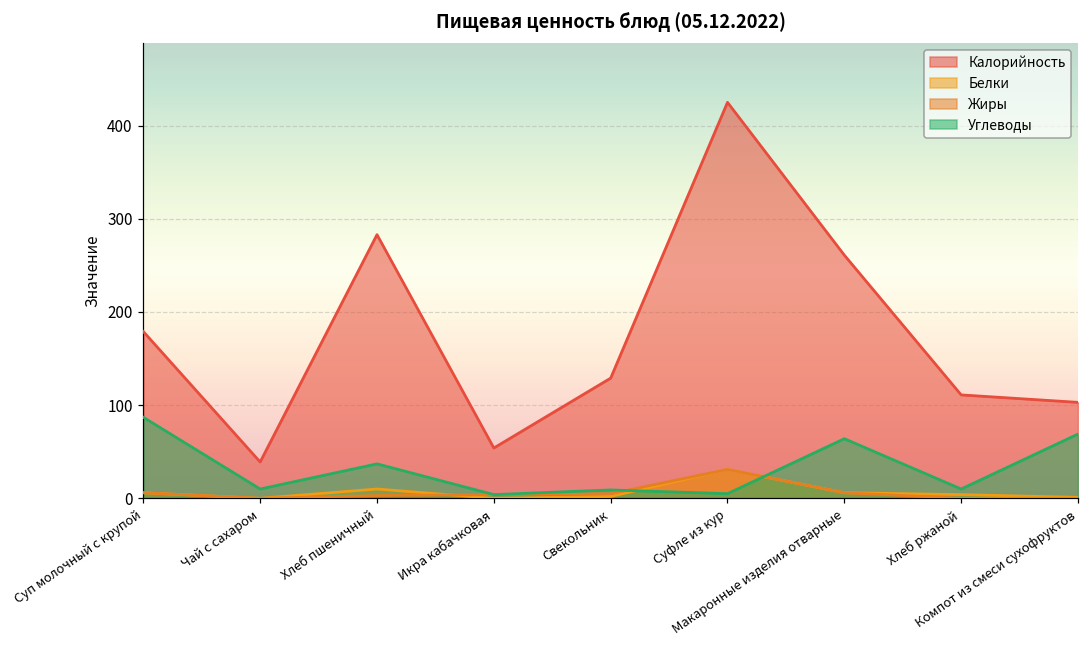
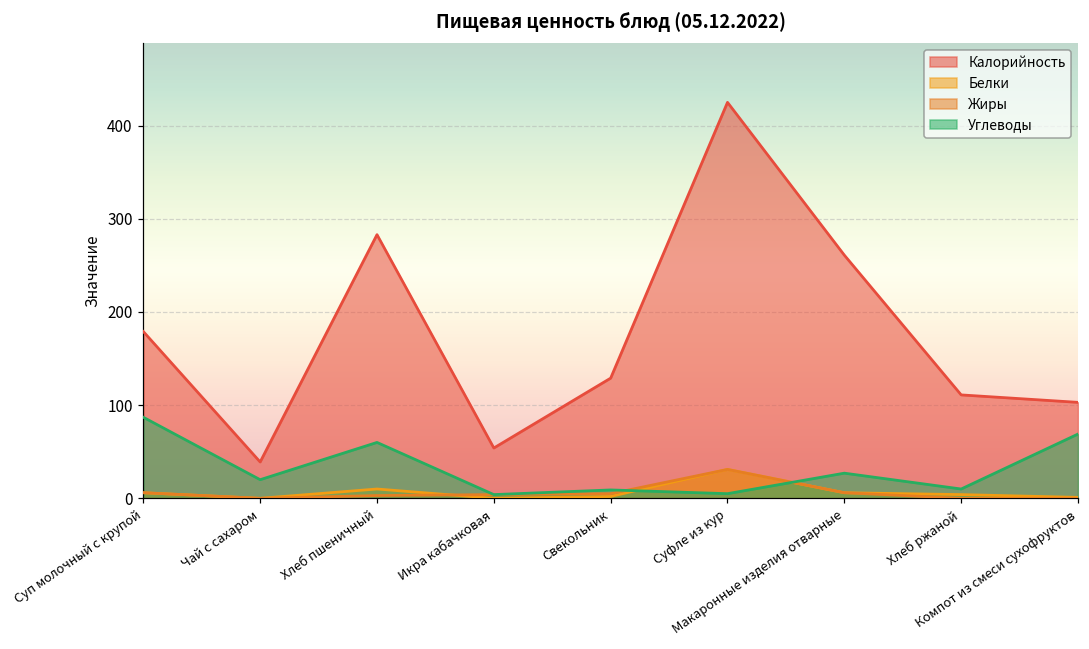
Углеводы, Чай с сахаром: 10 -> 20
Углеводы, Хлеб пшеничный: 40 -> 60
Углеводы, Макаронные изделия отварные: 60 -> 30
